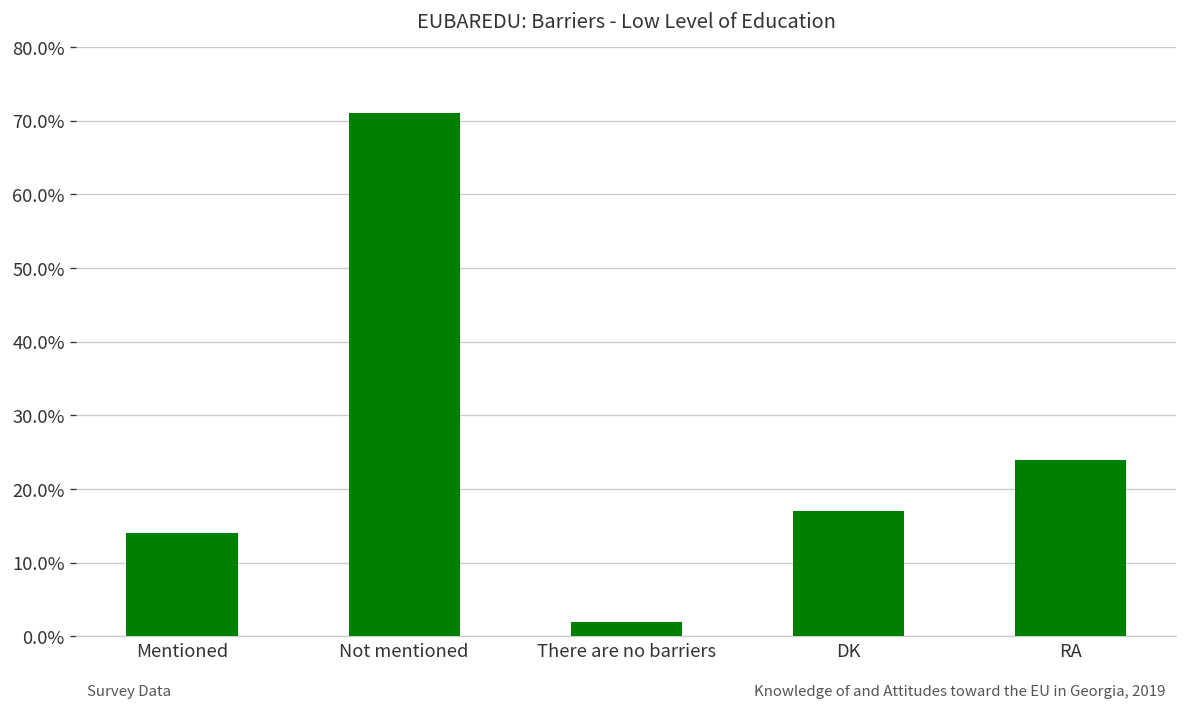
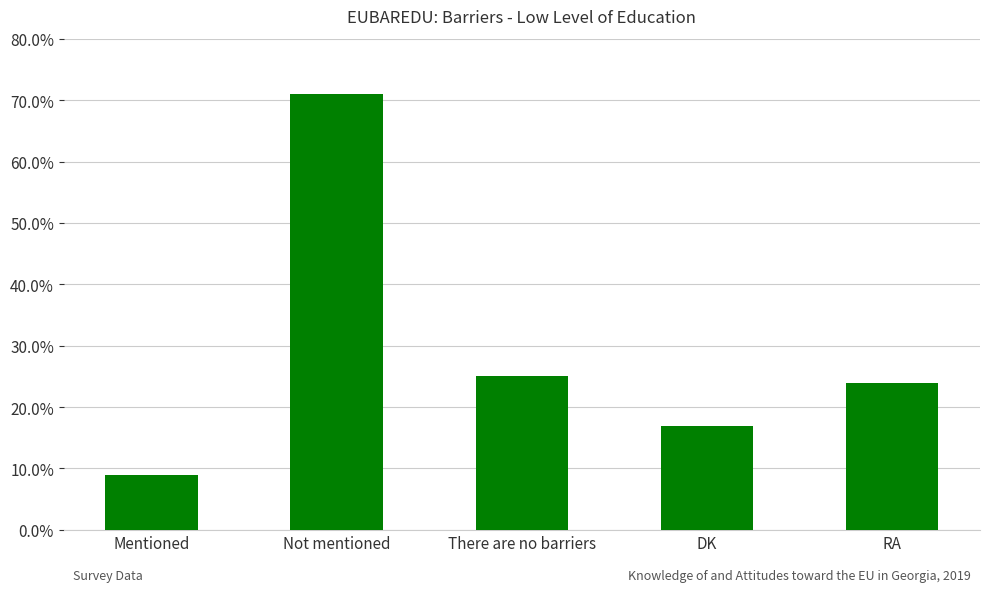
Mentioned: 14% -> 9%
There are no barriers: 2% -> 25%
